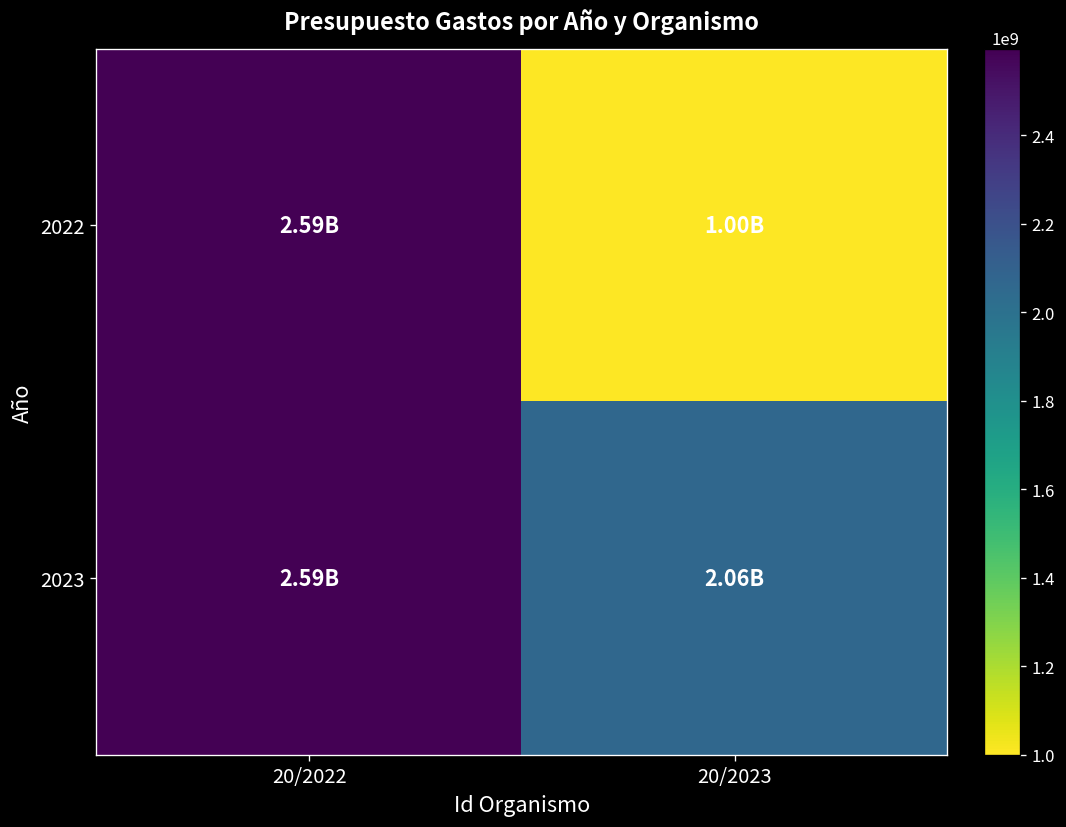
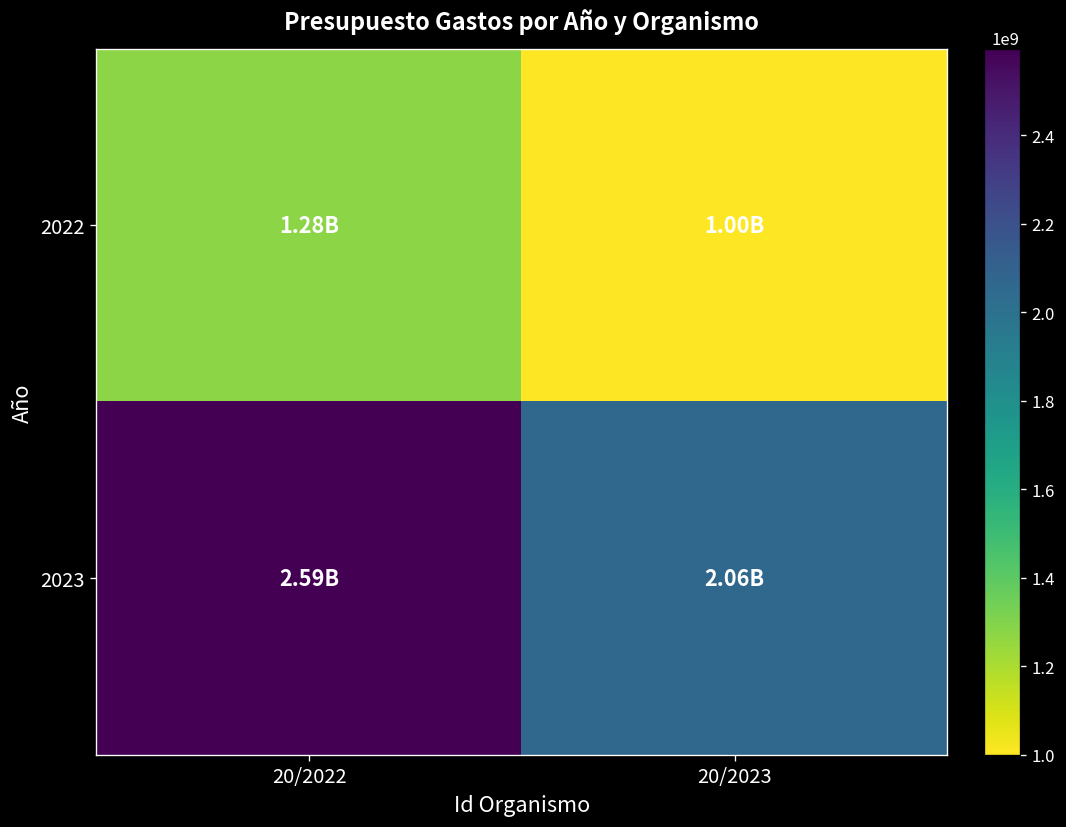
2022, 20/2022: 2.59B -> 1.28B
